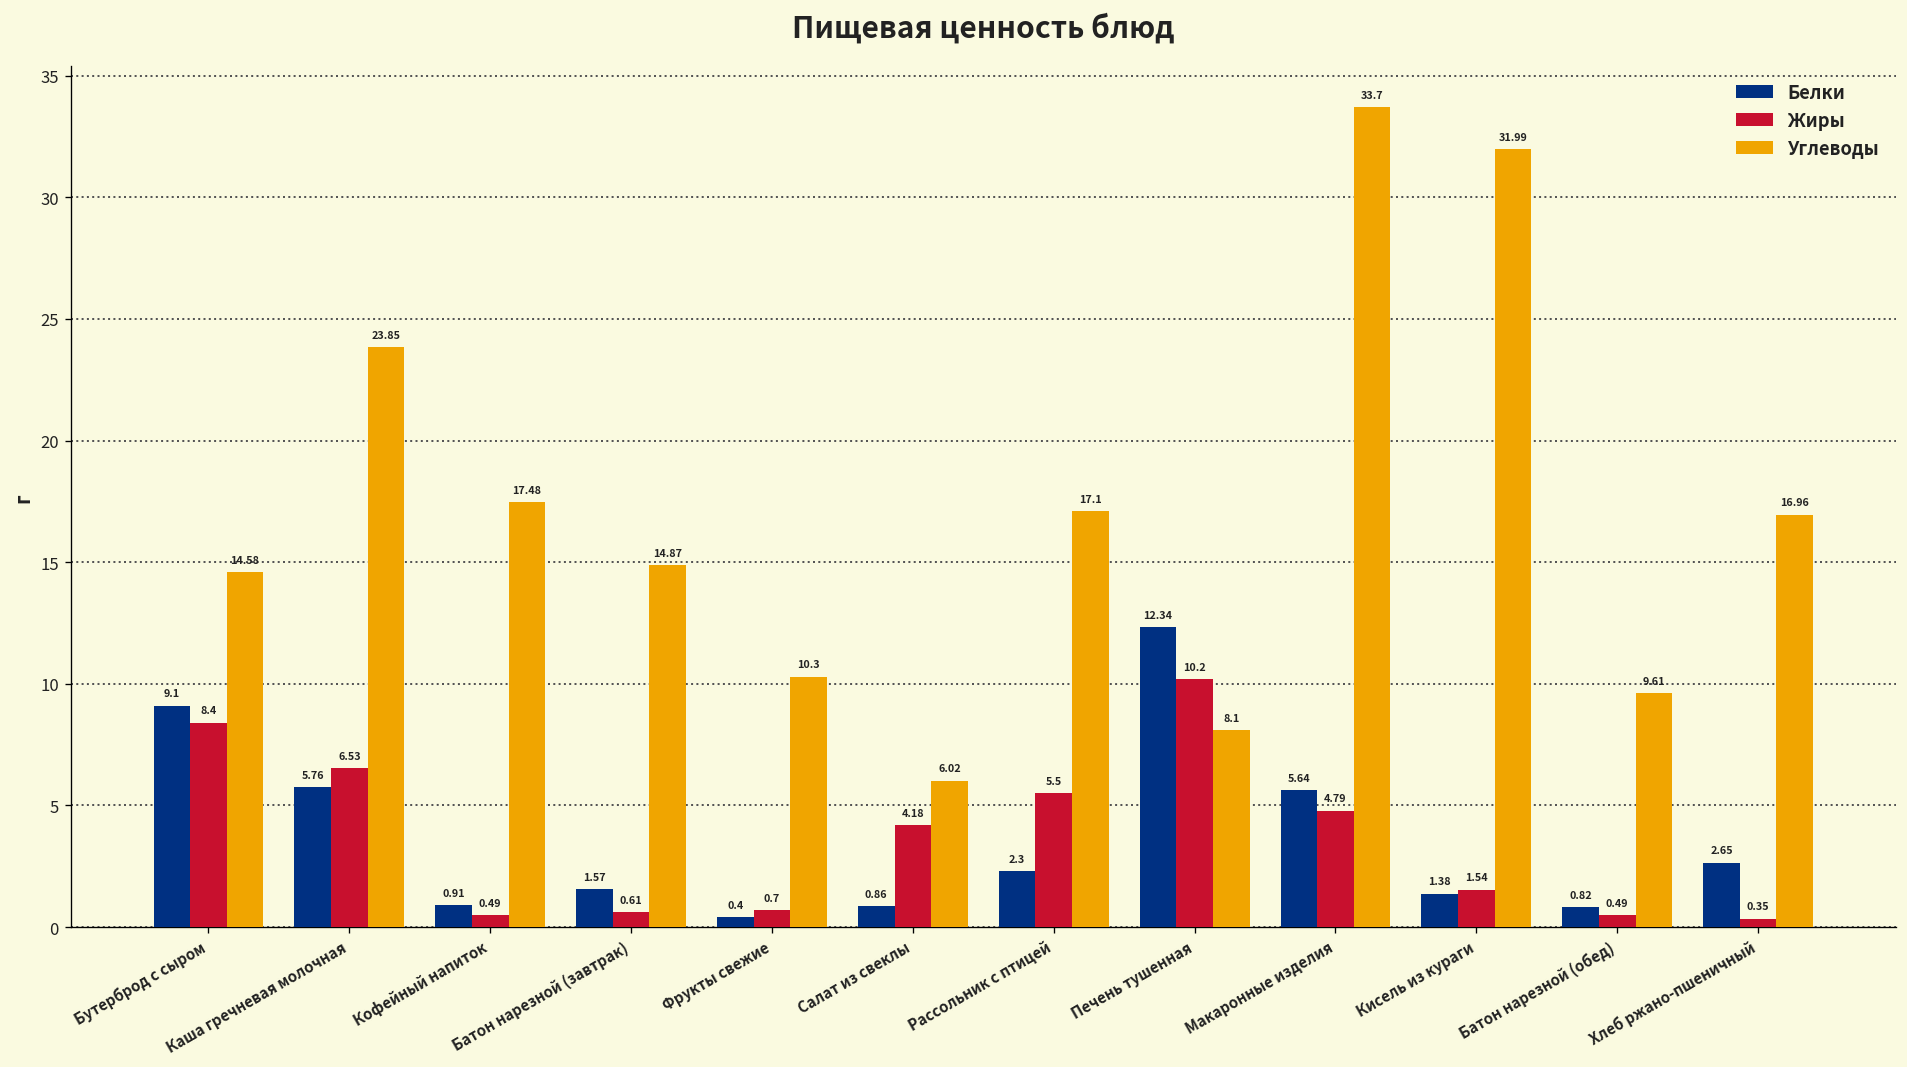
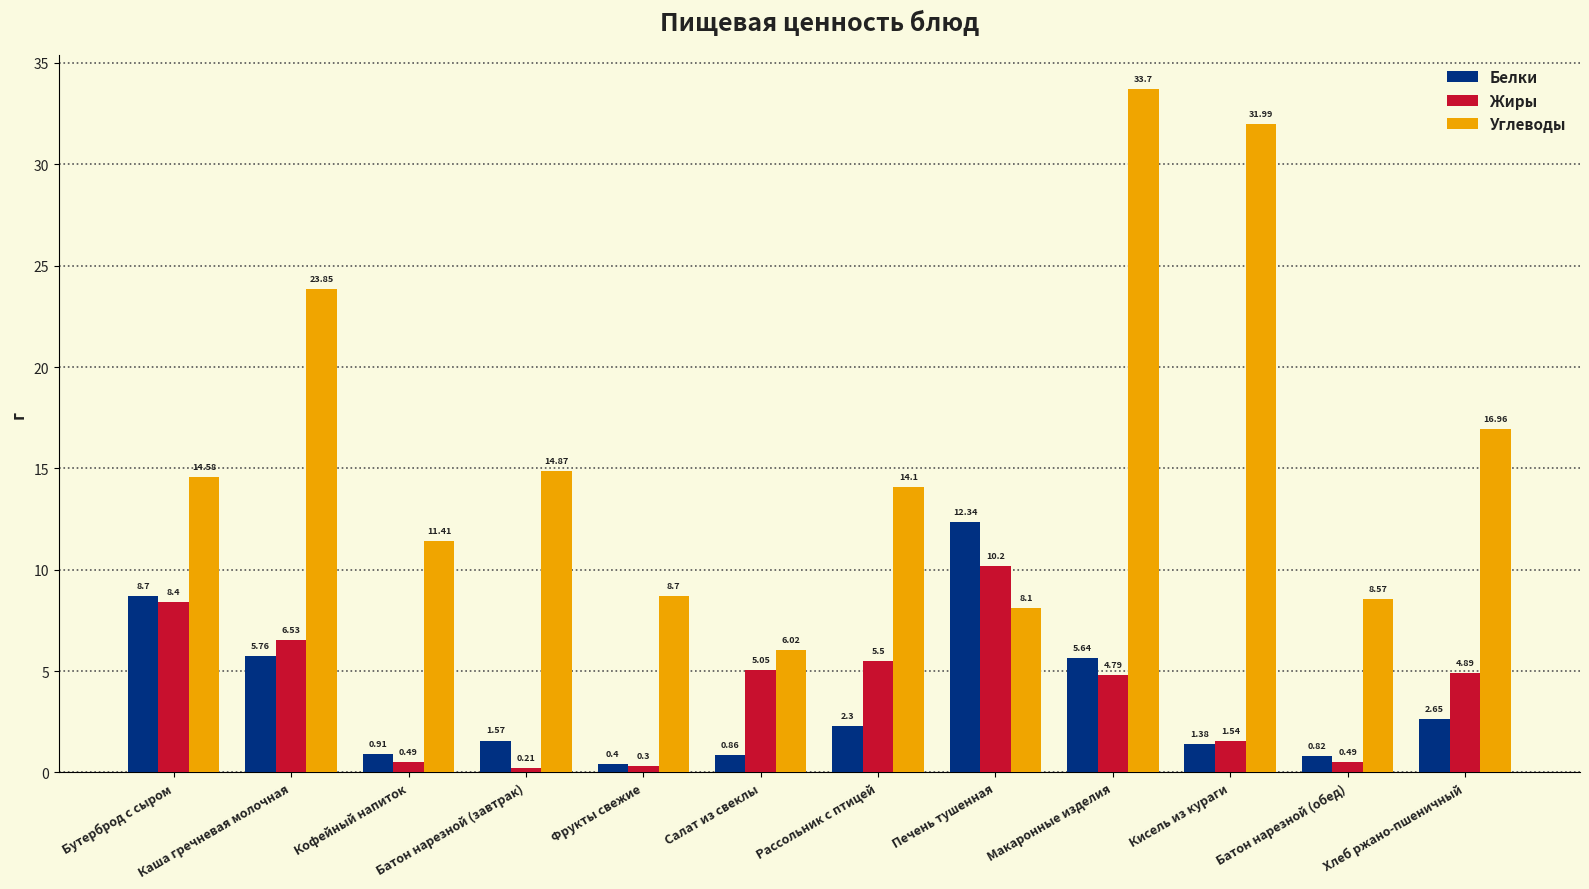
Белки, Бутерброд с сыром: 9.1 -> 8.7
Углеводы, Кофейный напиток: 17.48 -> 11.41
Жиры, Батон нарезной (завтрак): 0.61 -> 0.21
Жиры, Фрукты свежие: 0.7 -> 0.3
Углеводы, Фрукты свежие: 10.3 -> 8.7
Жиры, Салат из свеклы: 4.18 -> 5.05
Углеводы, Рассольник с птицей: 17.1 -> 14.1
Углеводы, Батон нарезной (обед): 9.61 -> 8.57
Жиры, Хлеб ржано-пшеничный: 0.35 -> 4.89
